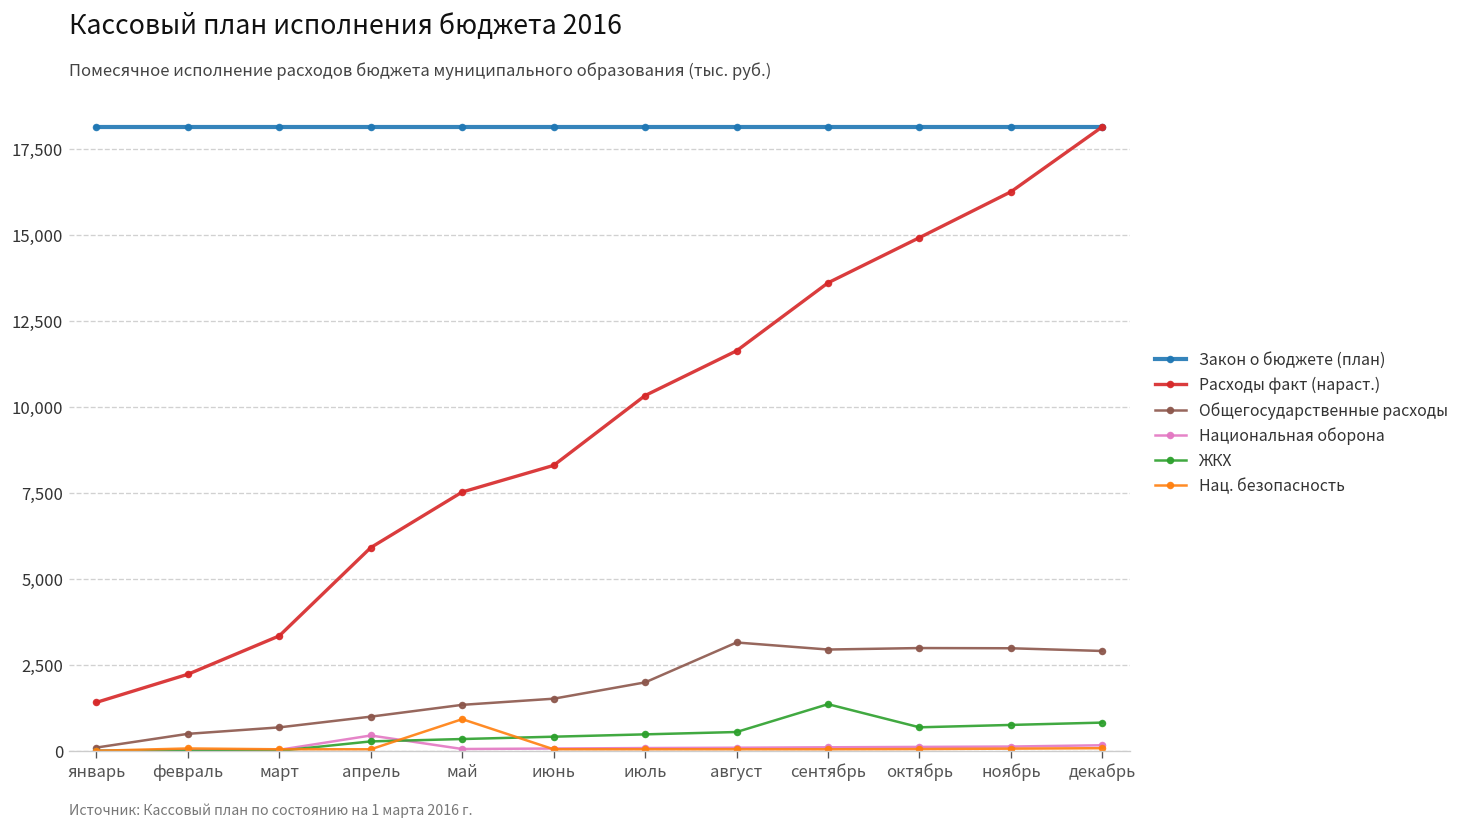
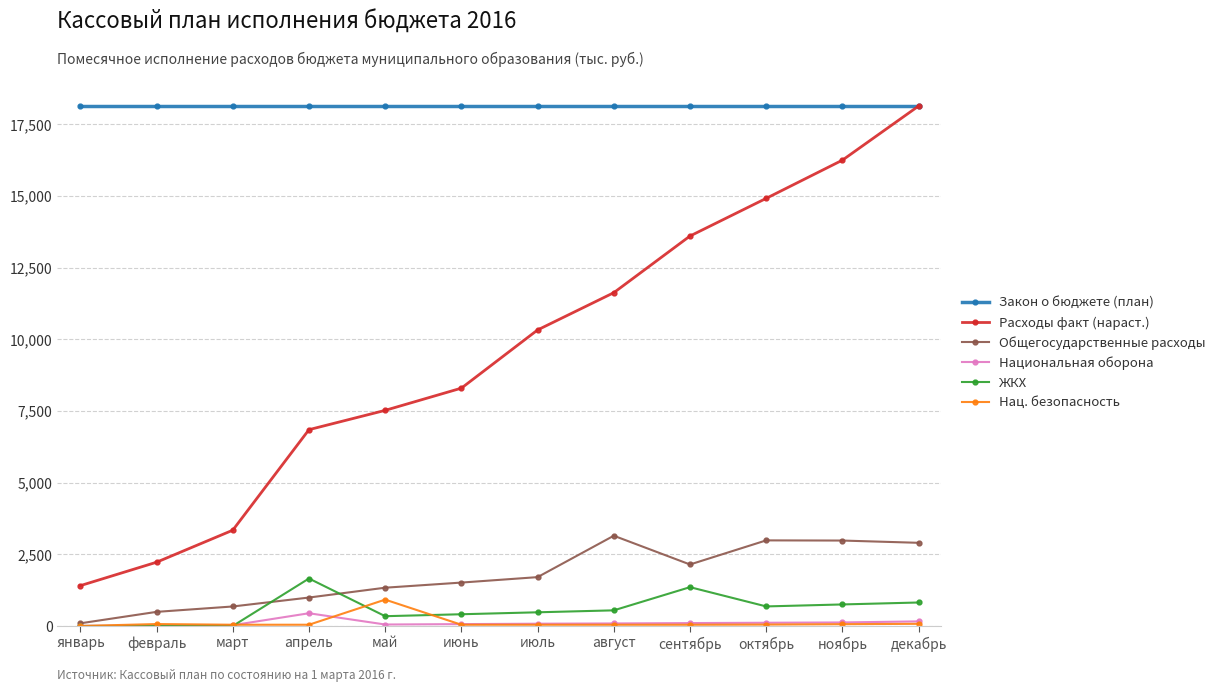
Расходы факт (нараст.), апрель: 5,900 -> 6,800
ЖКХ, апрель: 300 -> 1,700
Общегосударственные расходы, июль: 2,000 -> 1,700
Общегосударственные расходы, сентябрь: 2,900 -> 2,100
